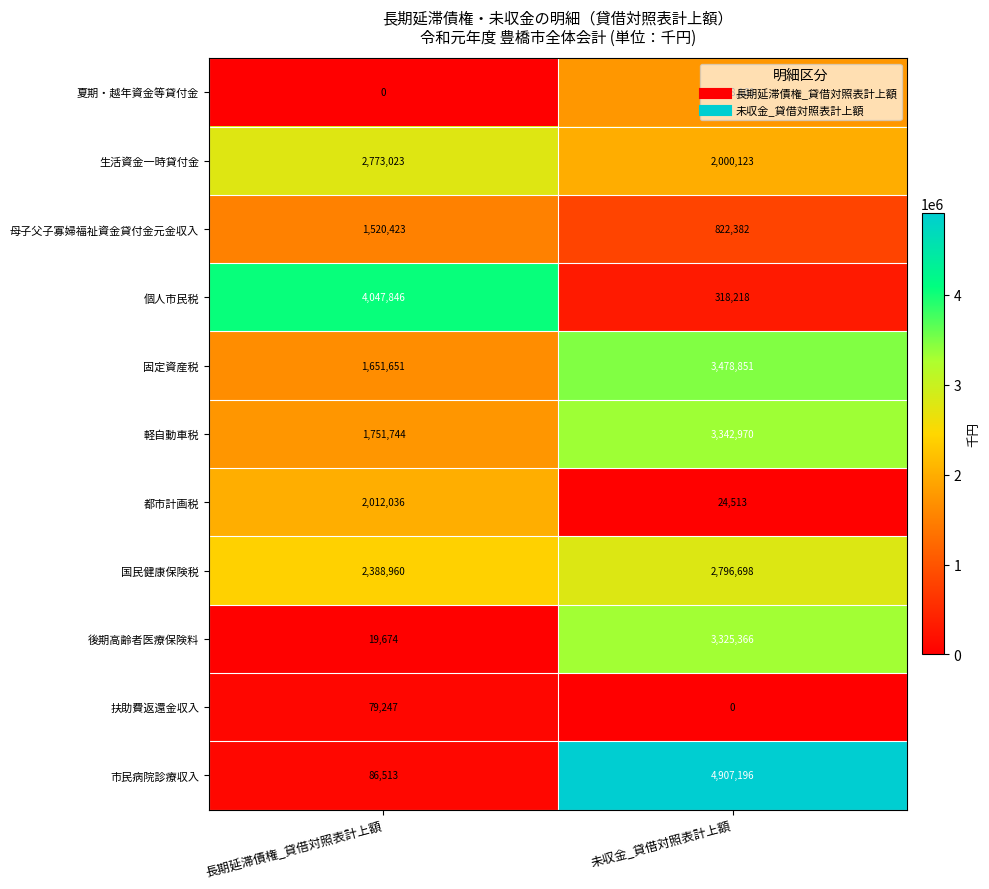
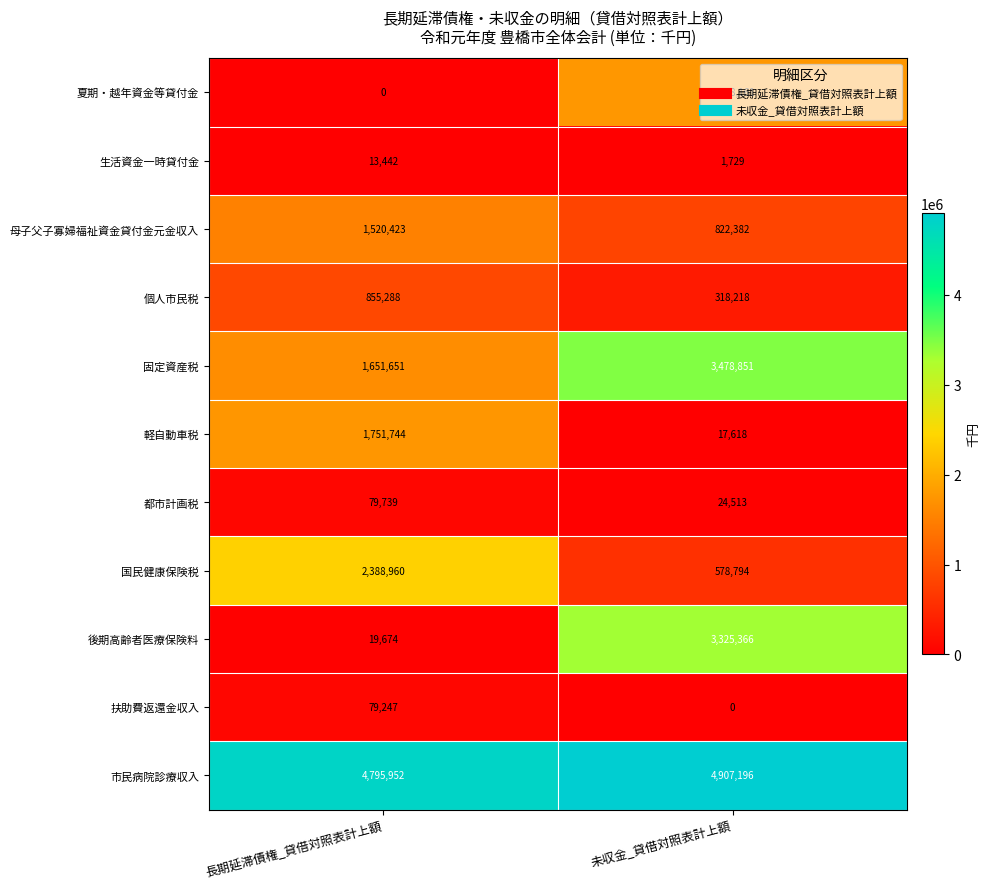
生活資金一時貸付金, 長期延滞債権_貸借対照表計上額: 2,773,023 -> 13,442
生活資金一時貸付金, 未収金_貸借対照表計上額: 2,000,123 -> 1,729
個人市民税, 長期延滞債権_貸借対照表計上額: 4,047,846 -> 855,288
軽自動車税, 未収金_貸借対照表計上額: 3,342,970 -> 17,618
都市計画税, 長期延滞債権_貸借対照表計上額: 2,012,036 -> 79,739
国民健康保険税, 未収金_貸借対照表計上額: 2,796,698 -> 578,794
市民病院診療収入, 長期延滞債権_貸借対照表計上額: 86,513 -> 4,795,952
